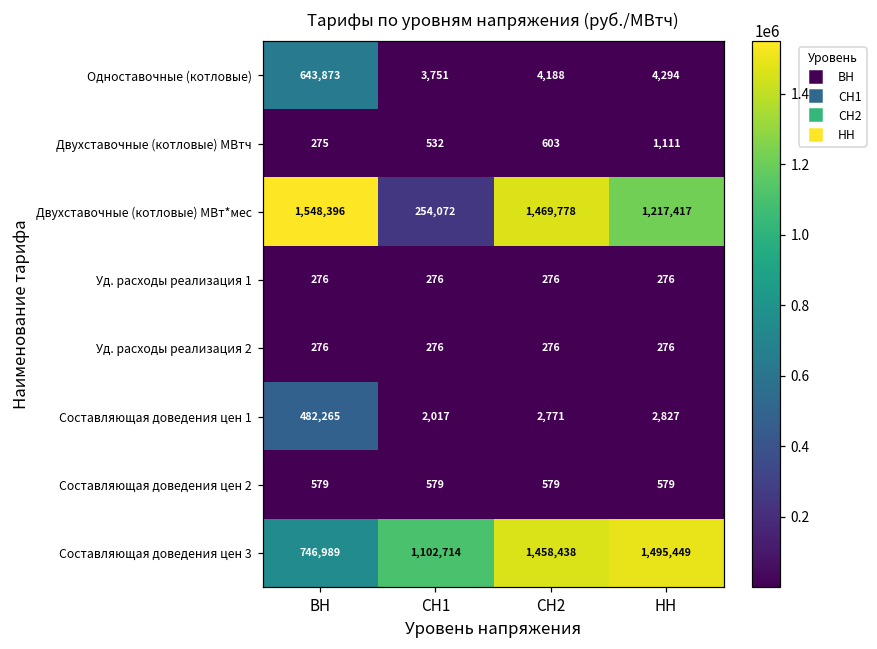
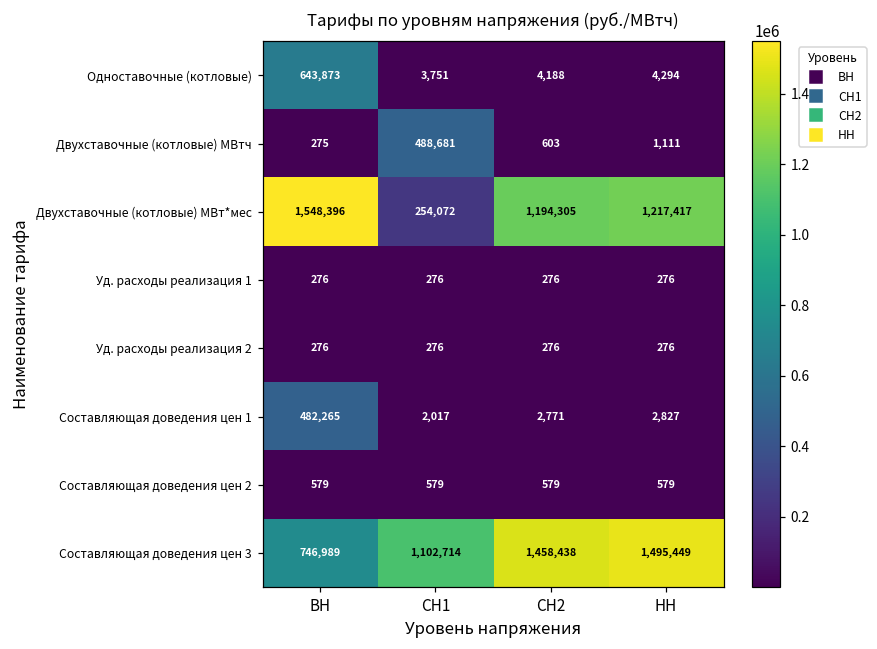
Двухставочные (котловые) МВтч, СН1: 532 -> 488,681
Двухставочные (котловые) МВт*мес, СН2: 1,469,778 -> 1,194,305
